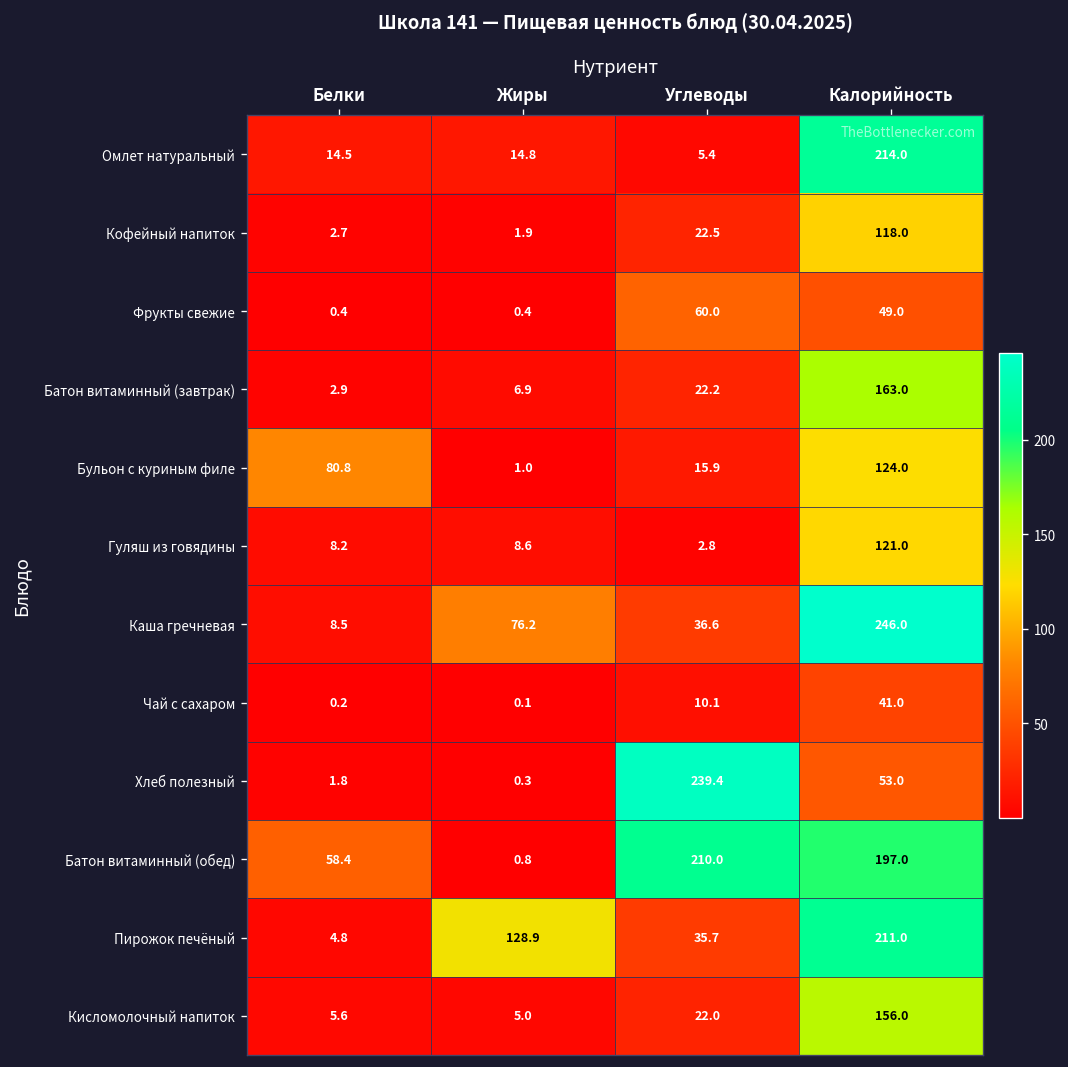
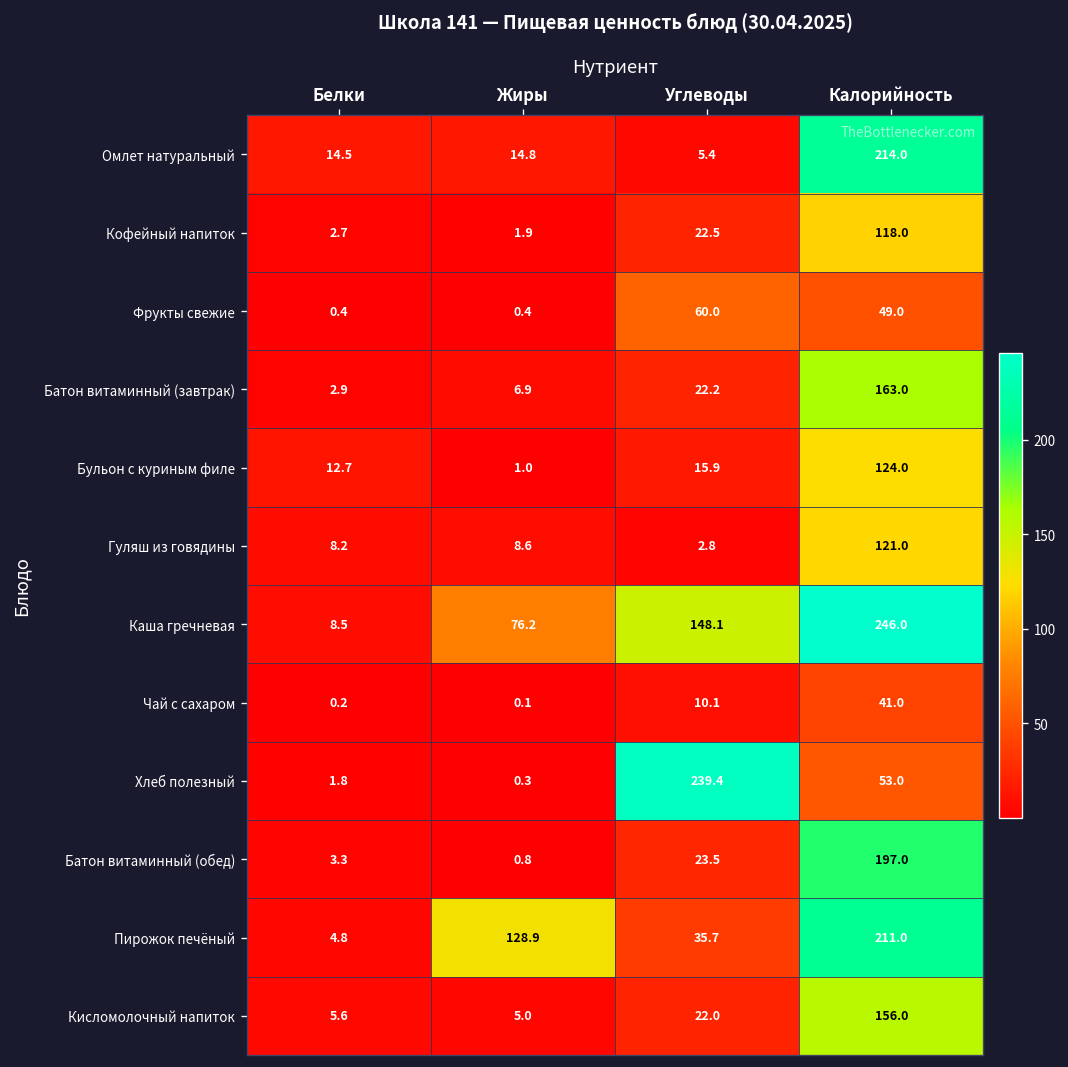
Бульон с куриным филе, Белки: 80.8 -> 12.7
Каша гречневая, Углеводы: 36.6 -> 148.1
Батон витаминный (обед), Белки: 58.4 -> 3.3
Батон витаминный (обед), Углеводы: 210.0 -> 23.5
